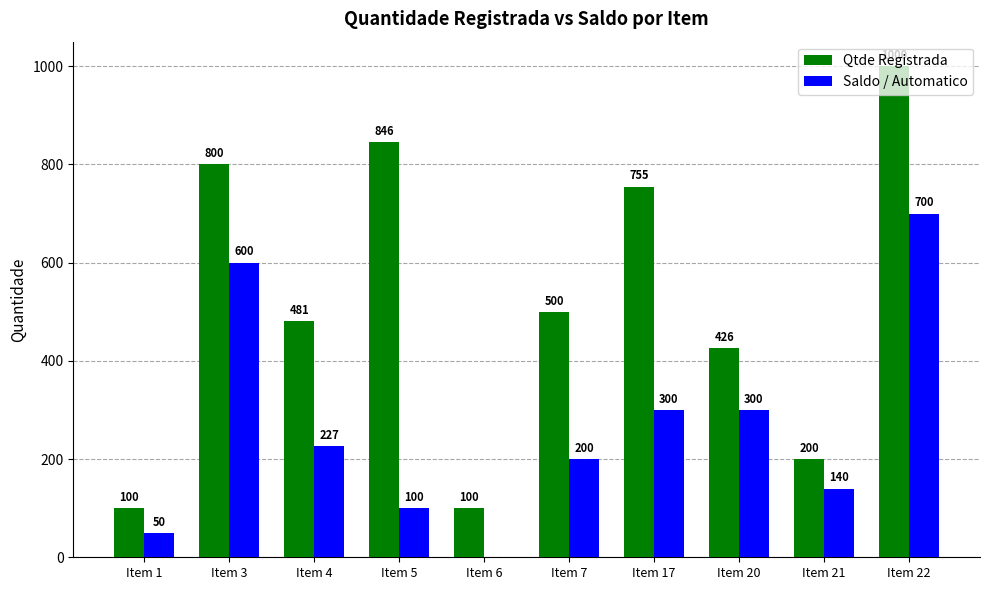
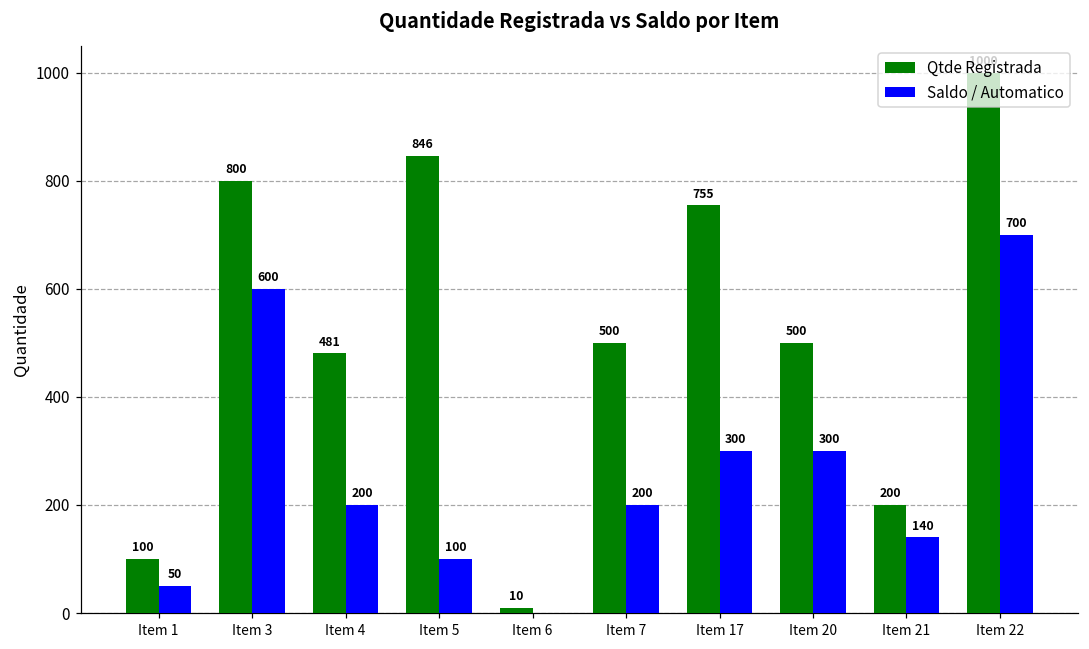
Saldo / Automatico, Item 4: 227 -> 200
Qtde Registrada, Item 6: 100 -> 10
Qtde Registrada, Item 20: 426 -> 500
